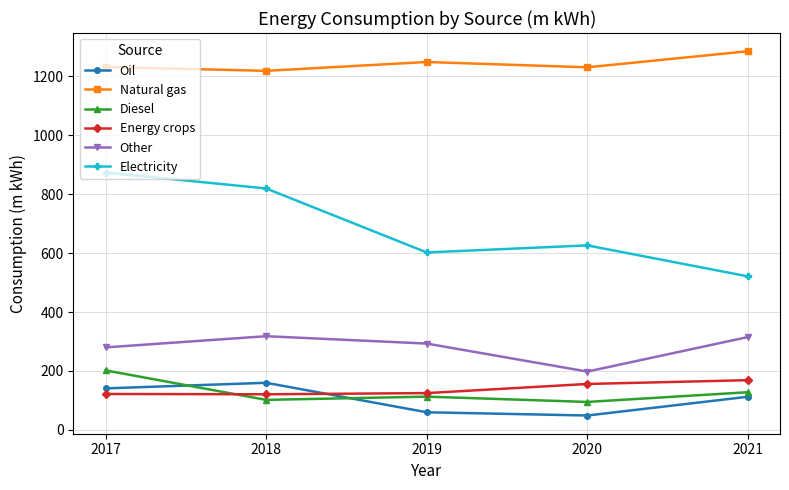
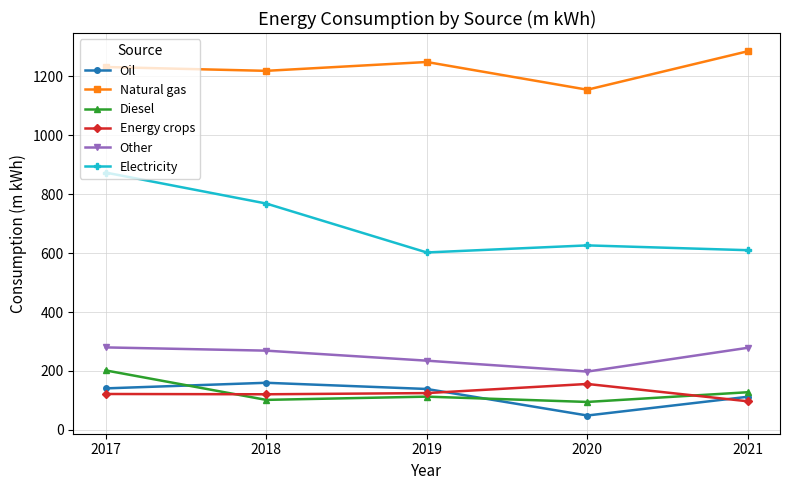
Other, 2018: 320 -> 270
Electricity, 2018: 820 -> 770
Oil, 2019: 60 -> 140
Other, 2019: 290 -> 240
Natural gas, 2020: 1230 -> 1150
Energy crops, 2021: 170 -> 100
Other, 2021: 320 -> 280
Electricity, 2021: 520 -> 610
